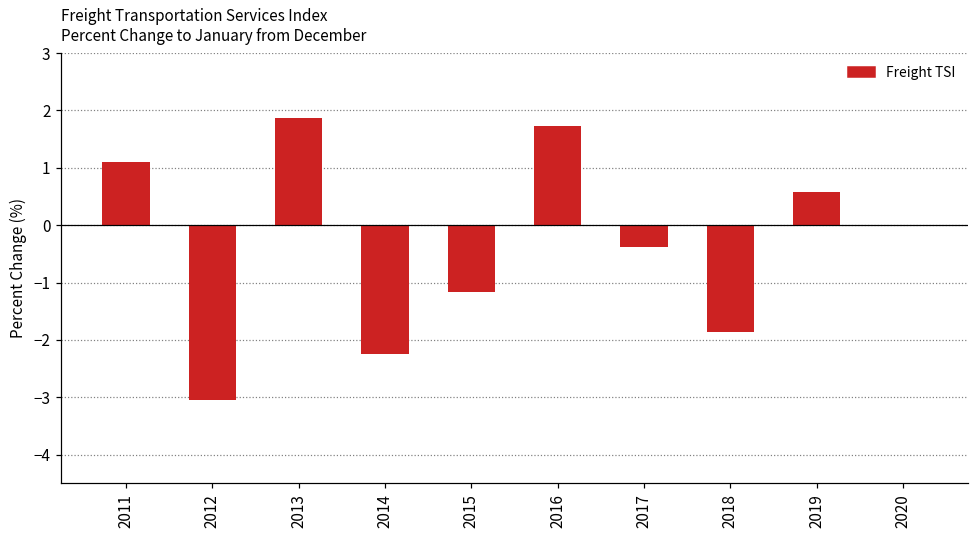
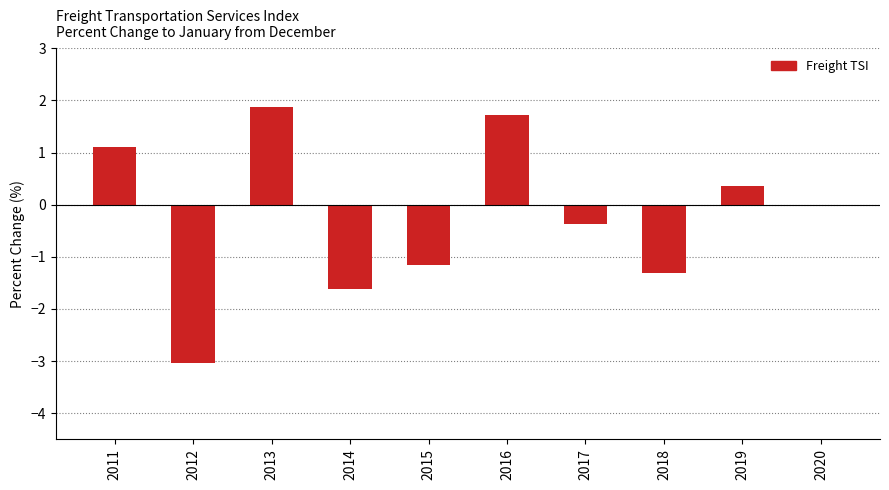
2014: -2.2 -> -1.6
2018: -1.9 -> -1.3
2019: 0.6 -> 0.4
